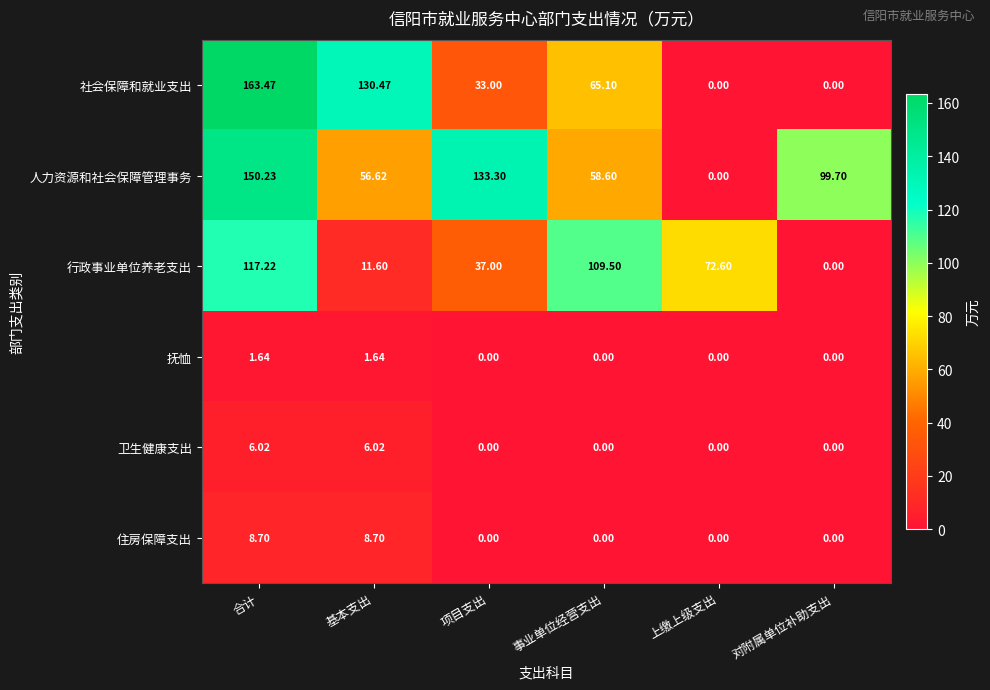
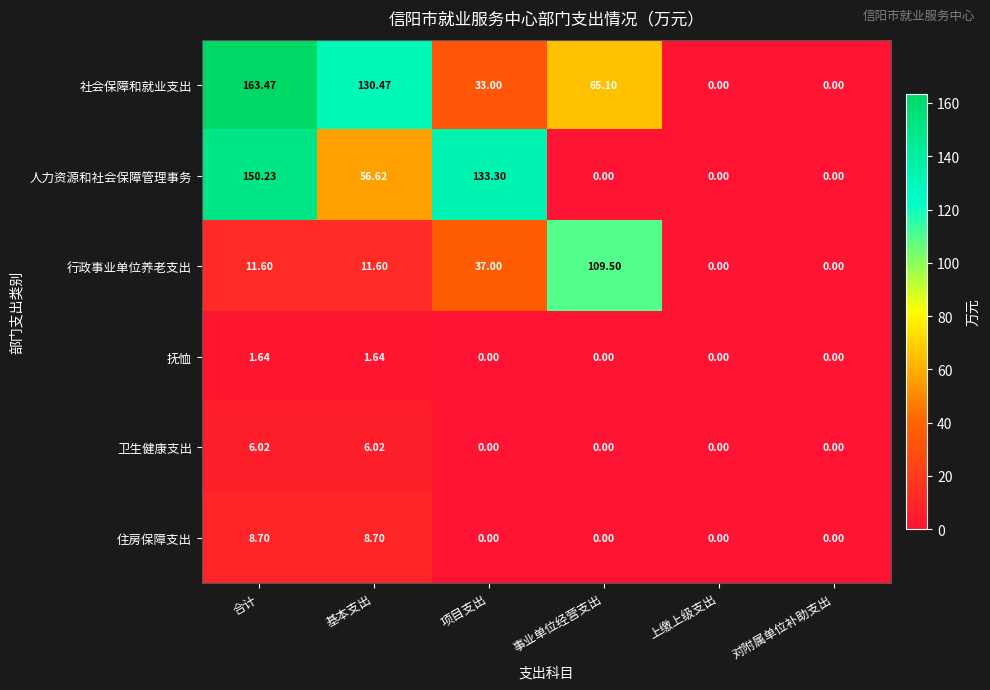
人力资源和社会保障管理事务, 事业单位经营支出: 58.60 -> 0.00
人力资源和社会保障管理事务, 对附属单位补助支出: 99.70 -> 0.00
行政事业单位养老支出, 合计: 117.22 -> 11.60
行政事业单位养老支出, 上缴上级支出: 72.60 -> 0.00
